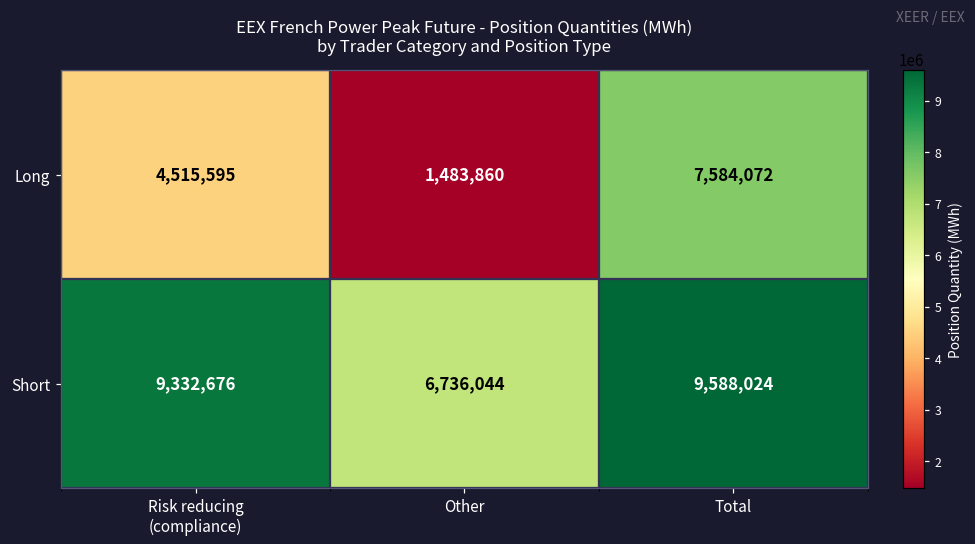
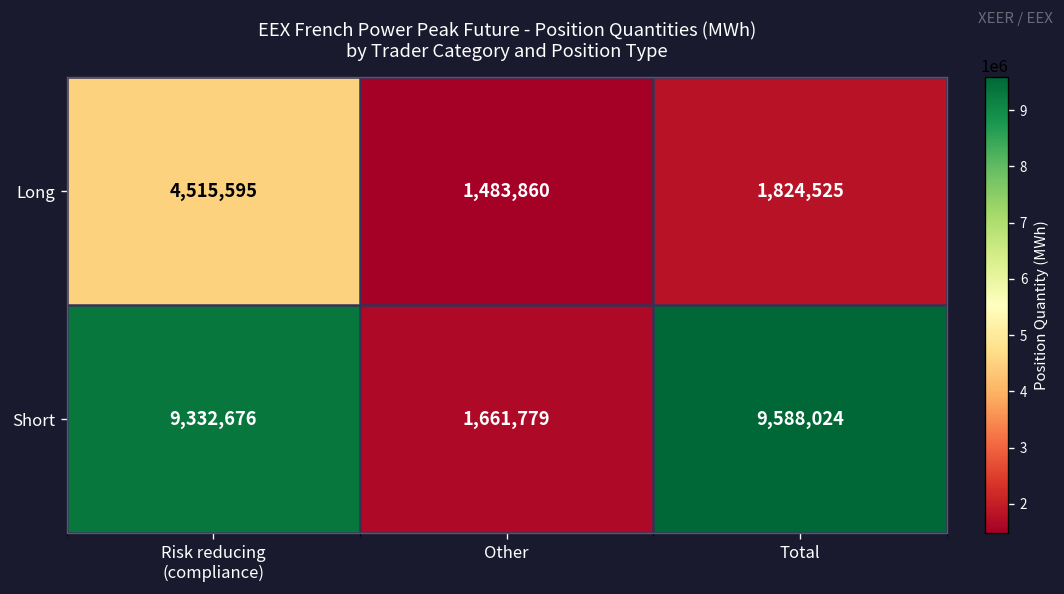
Long, Total: 7,584,072 -> 1,824,525
Short, Other: 6,736,044 -> 1,661,779
